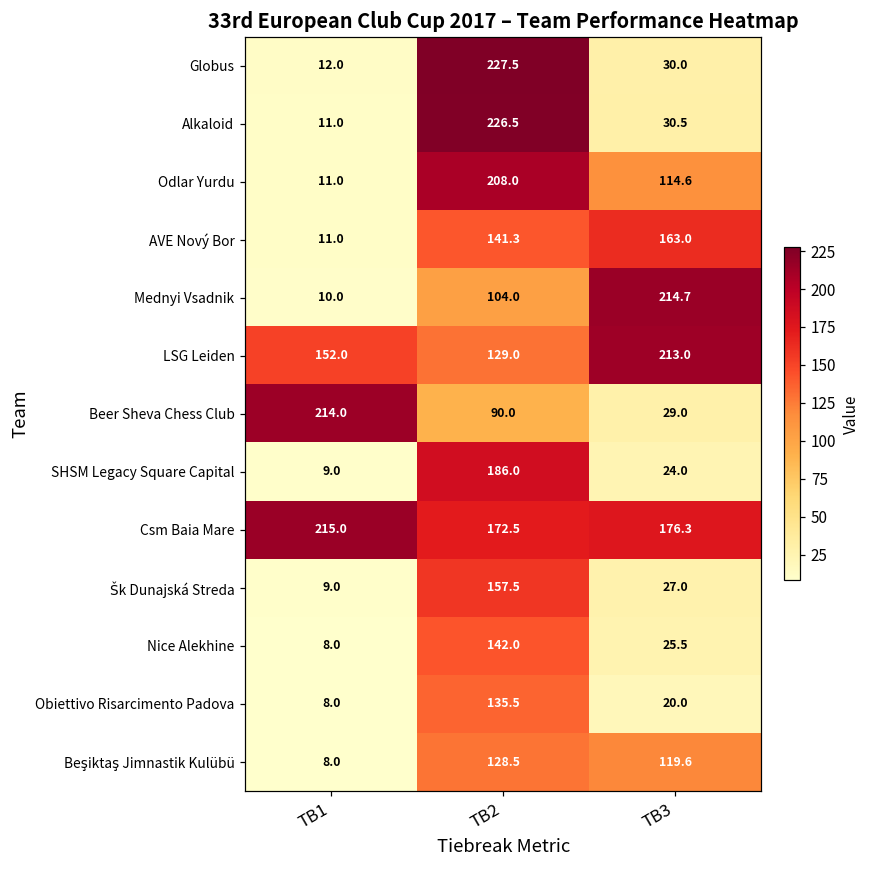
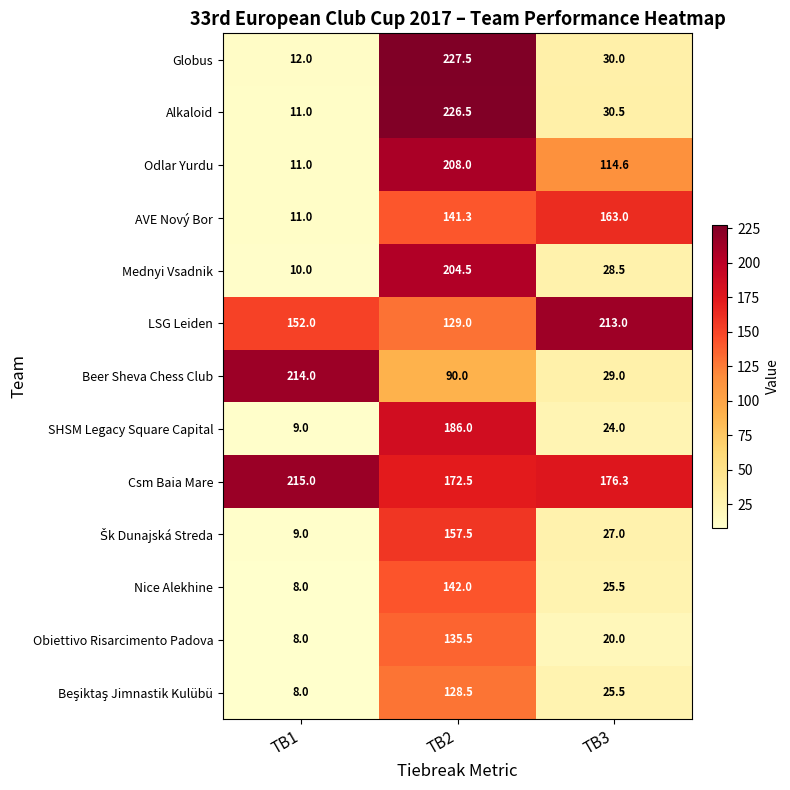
Mednyi Vsadnik, TB2: 104.0 -> 204.5
Mednyi Vsadnik, TB3: 214.7 -> 28.5
Beşiktaş Jimnastik Kulübü, TB3: 119.6 -> 25.5
